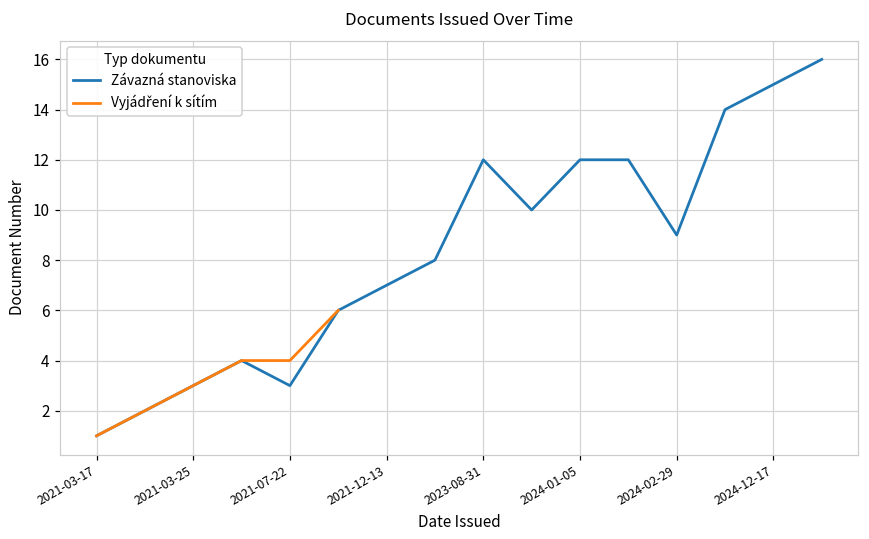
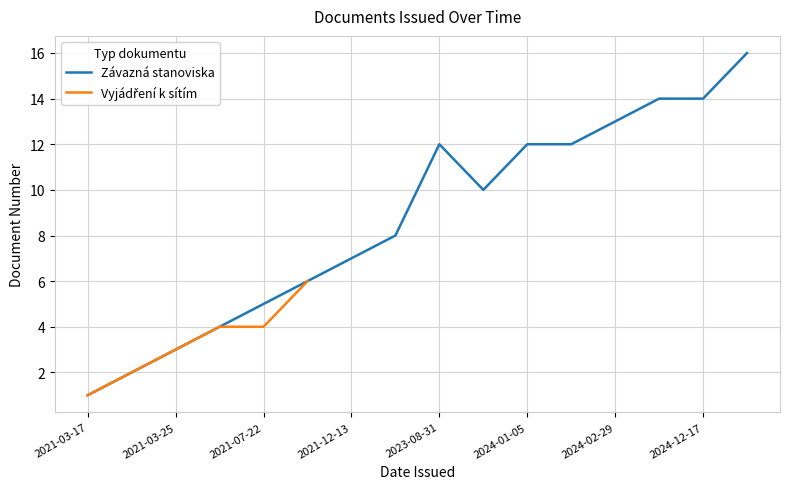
Závazná stanoviska, 2021-07-22: 3 -> 5
Závazná stanoviska, 2024-02-29: 9 -> 13
Závazná stanoviska, 2024-12-17: 15 -> 14
